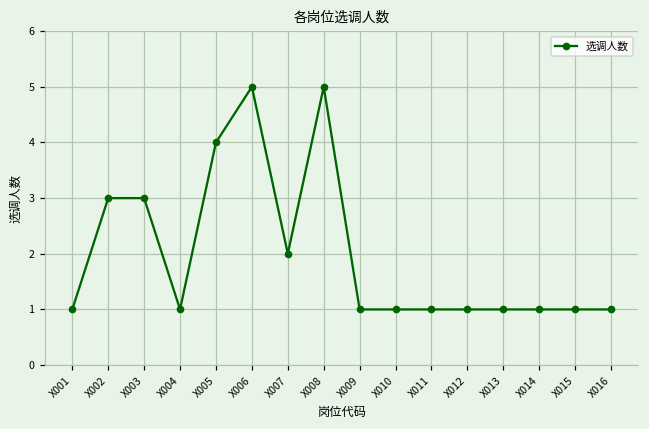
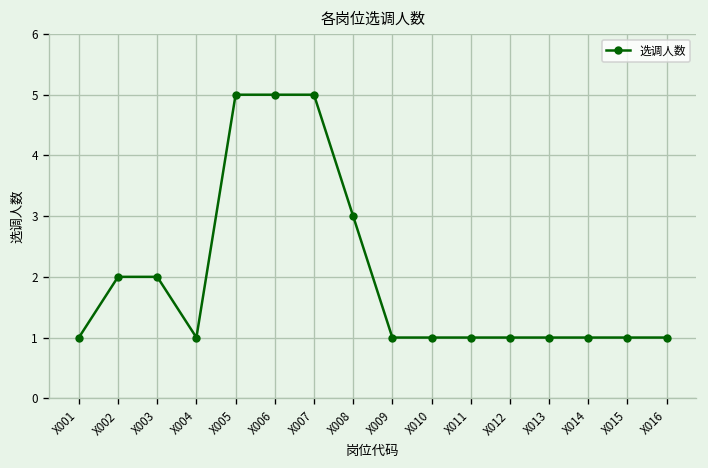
X002: 3 -> 2
X003: 3 -> 2
X005: 4 -> 5
X007: 2 -> 5
X008: 5 -> 3
